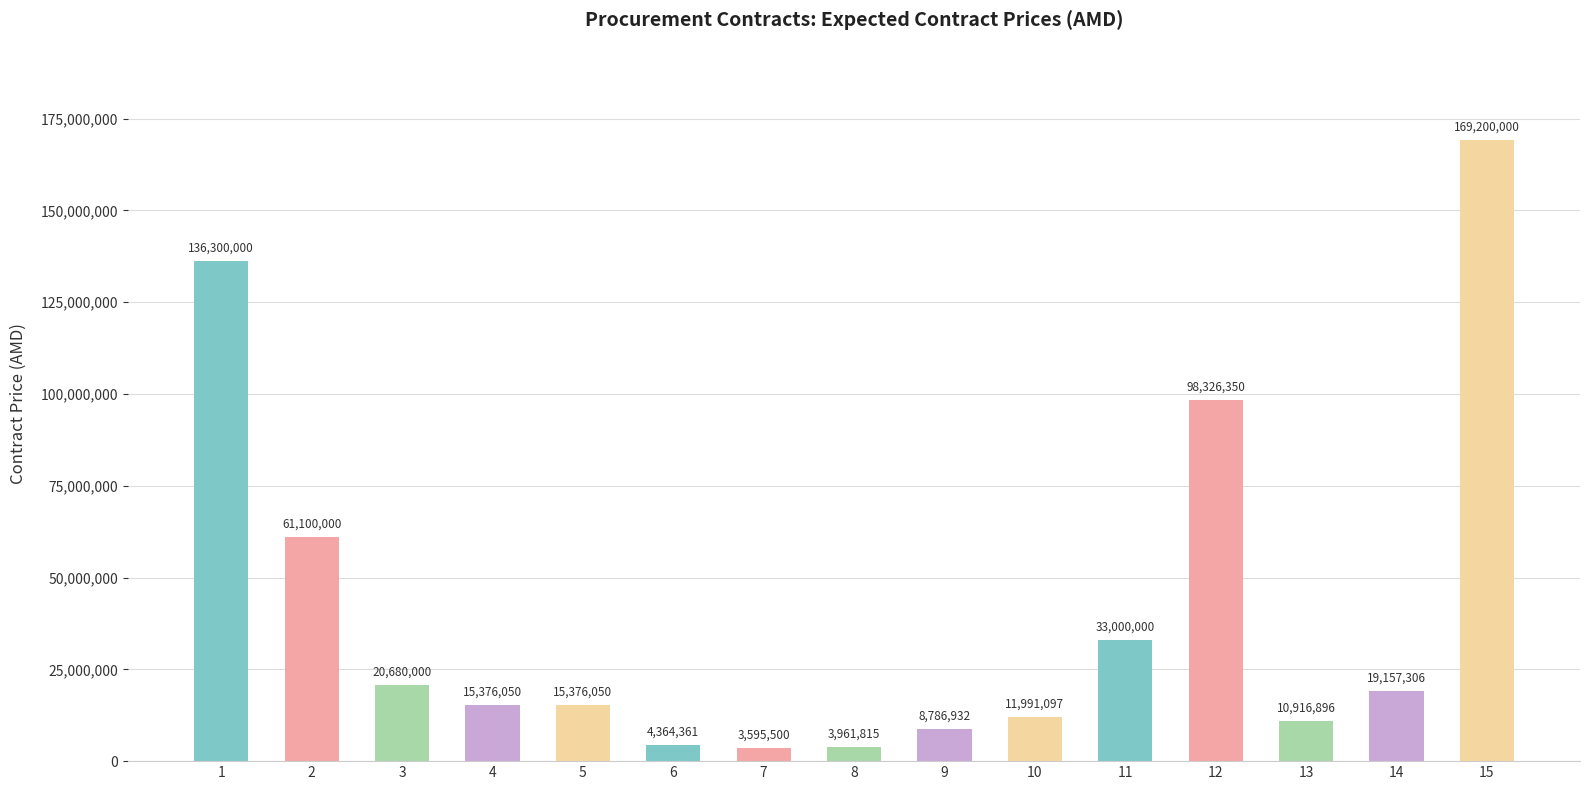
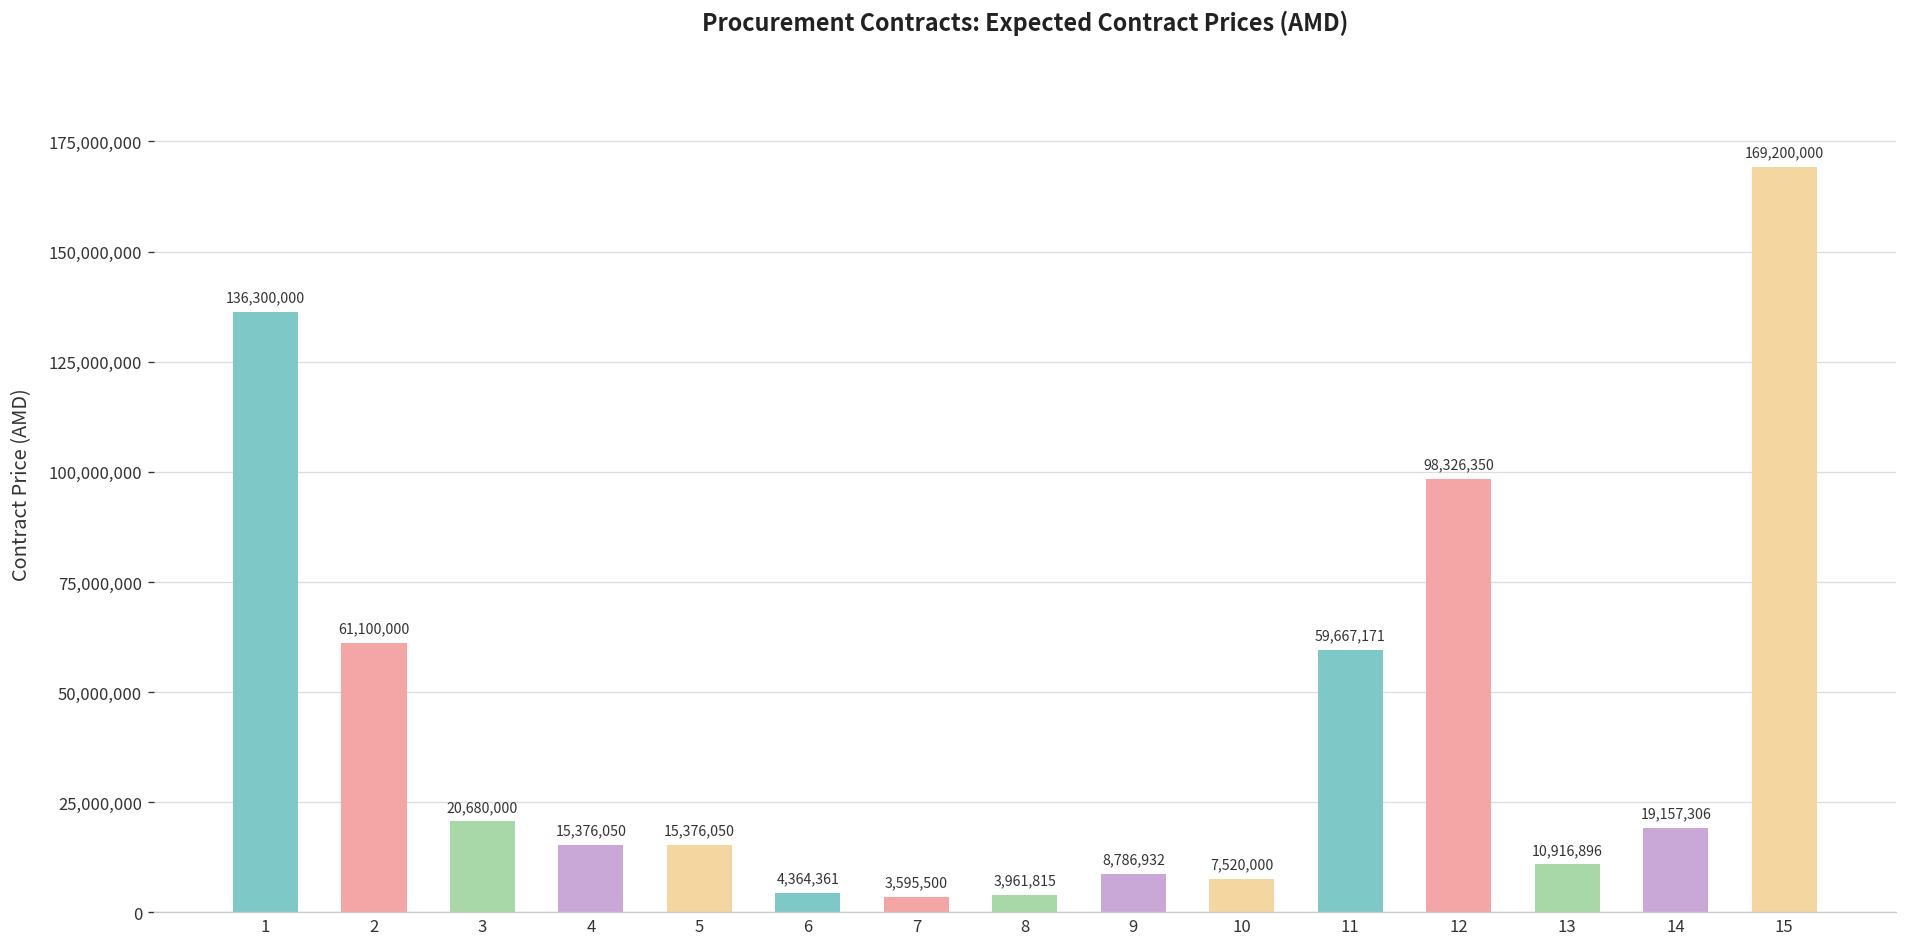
10: 11,991,097 -> 7,520,000
11: 33,000,000 -> 59,667,171
